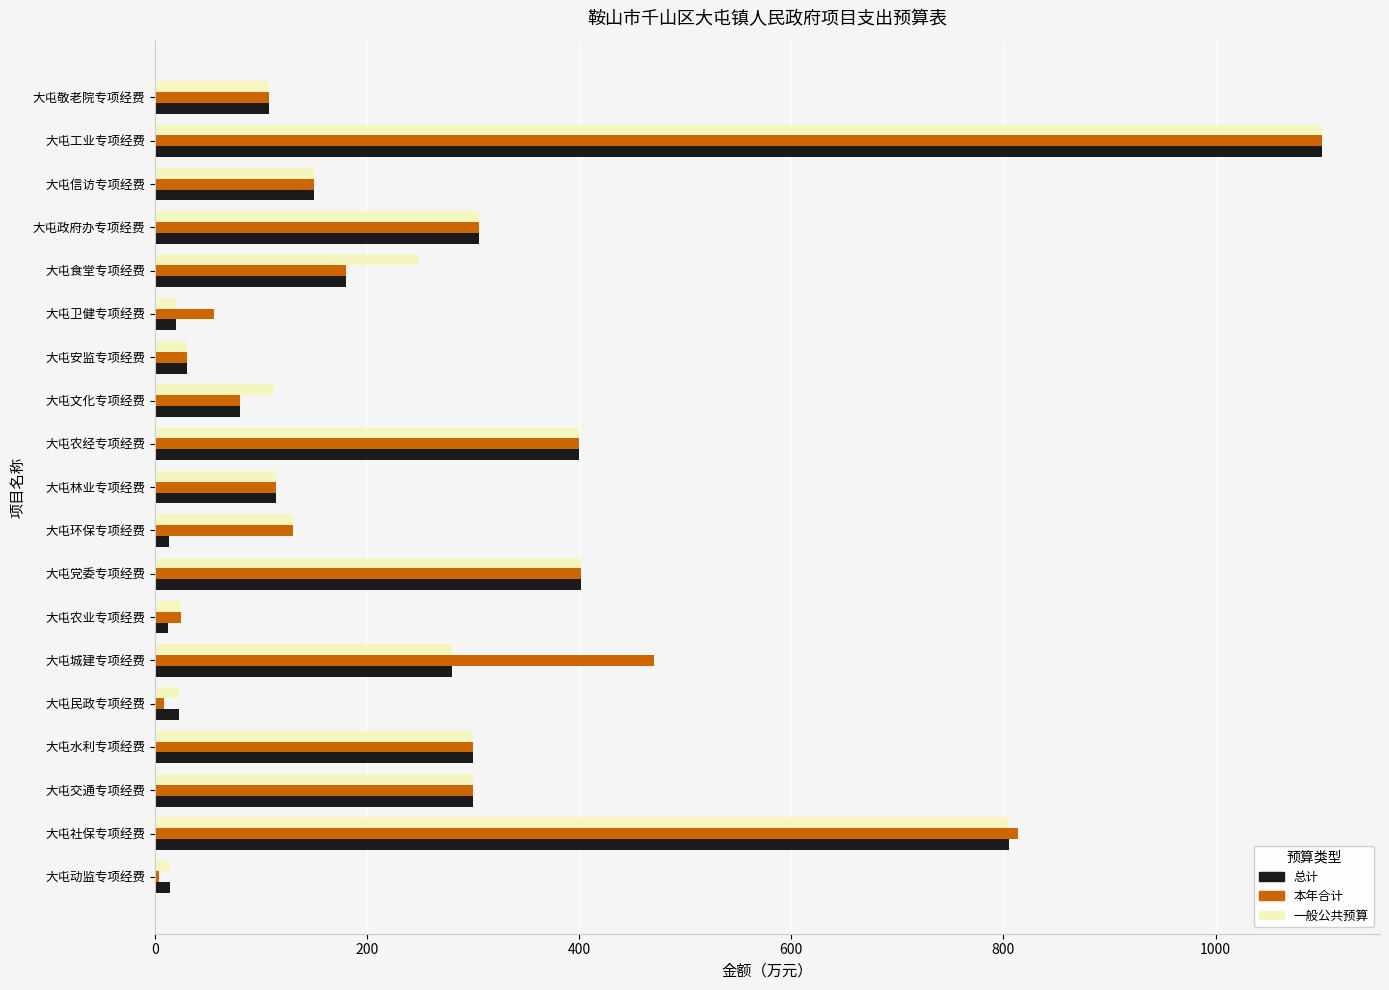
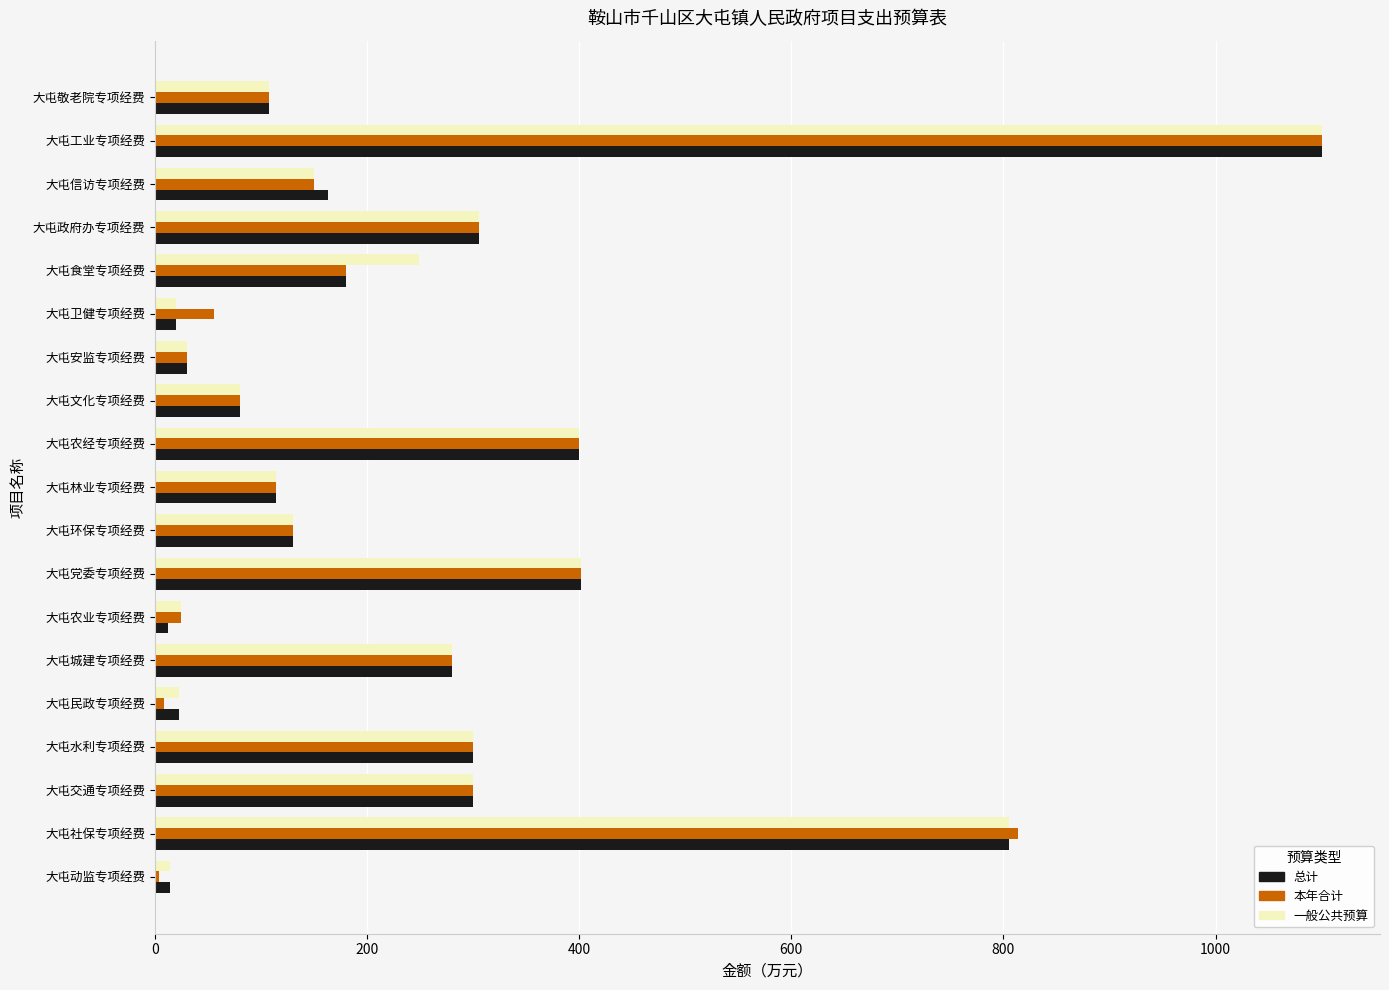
总计, 大屯信访专项经费: 150 -> 163
一般公共预算, 大屯文化专项经费: 112 -> 80
总计, 大屯环保专项经费: 13 -> 130
本年合计, 大屯城建专项经费: 471 -> 280
